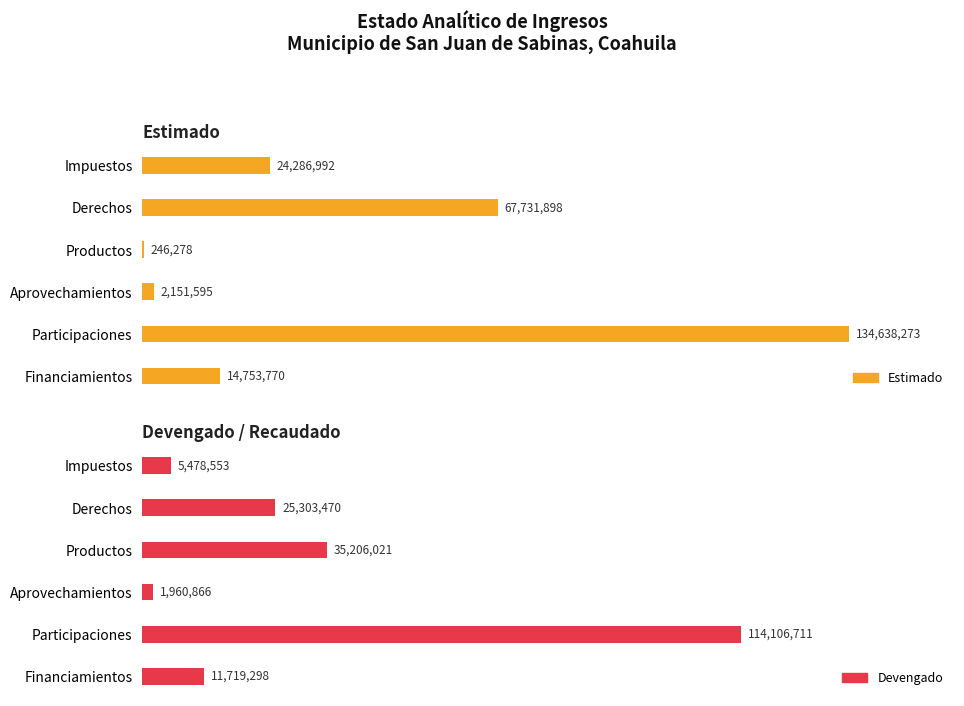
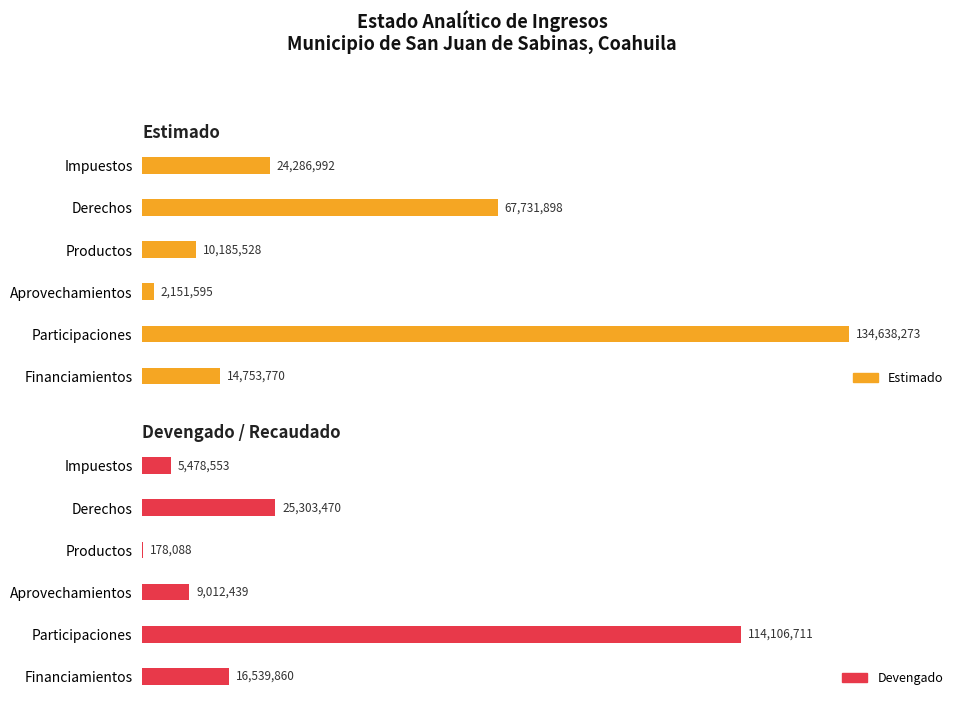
Estimado, Productos: 246,278 -> 10,185,528
Devengado / Recaudado, Productos: 35,206,021 -> 178,088
Devengado / Recaudado, Aprovechamientos: 1,960,866 -> 9,012,439
Devengado / Recaudado, Financiamientos: 11,719,298 -> 16,539,860
